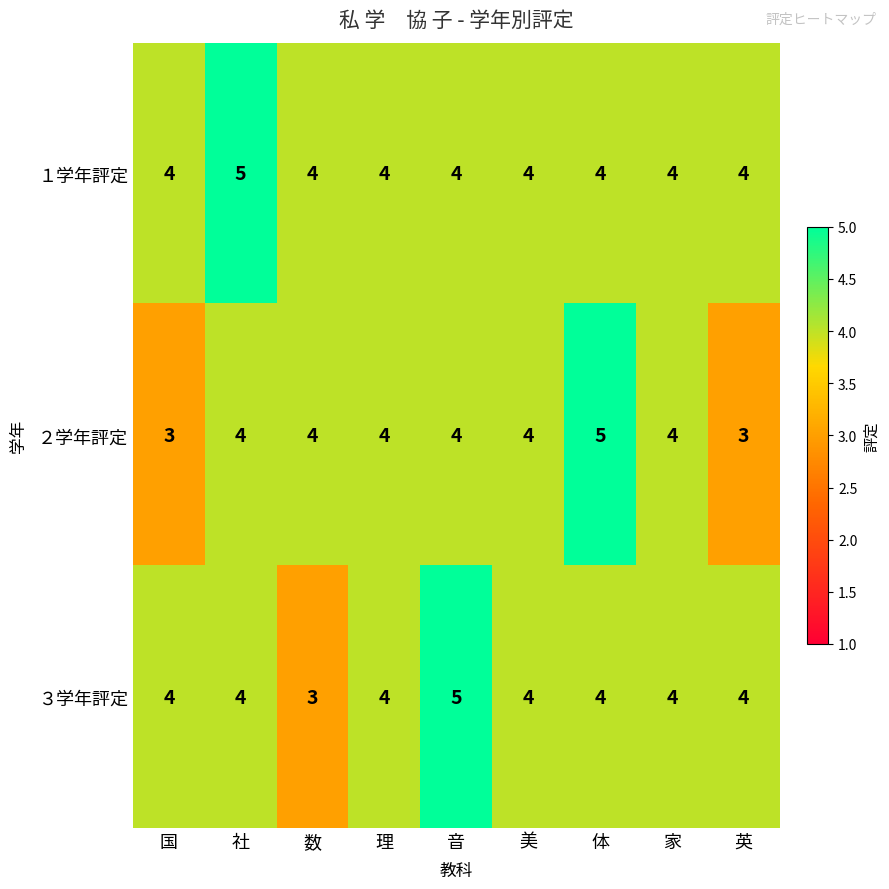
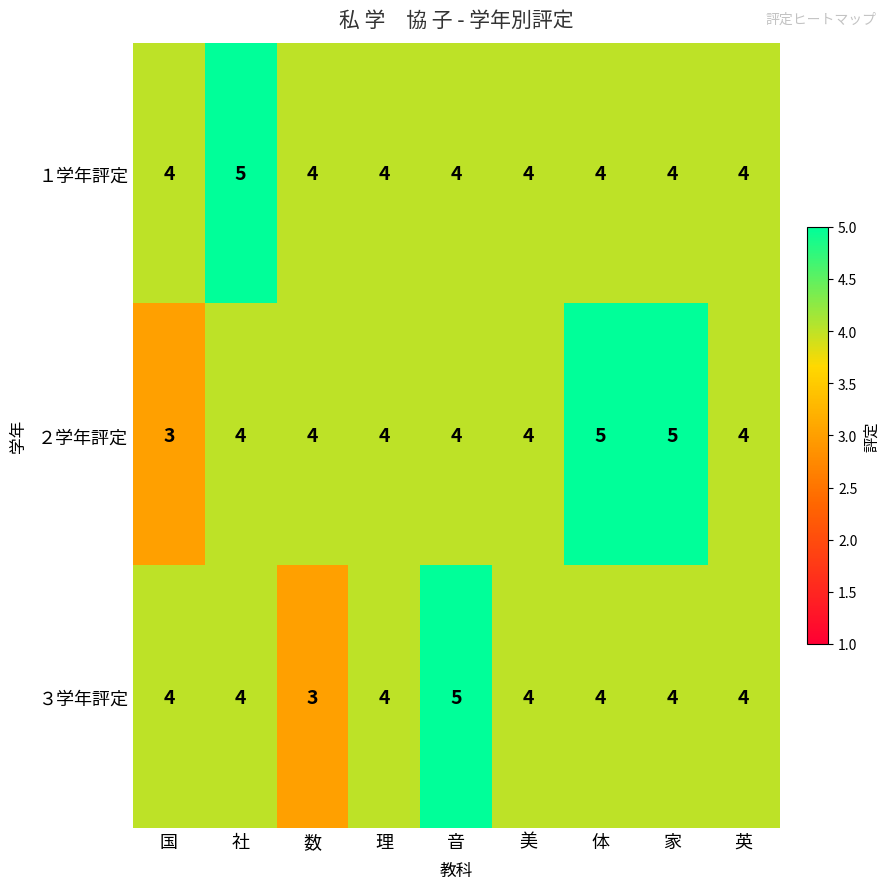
２学年評定, 家: 4 -> 5
２学年評定, 英: 3 -> 4
